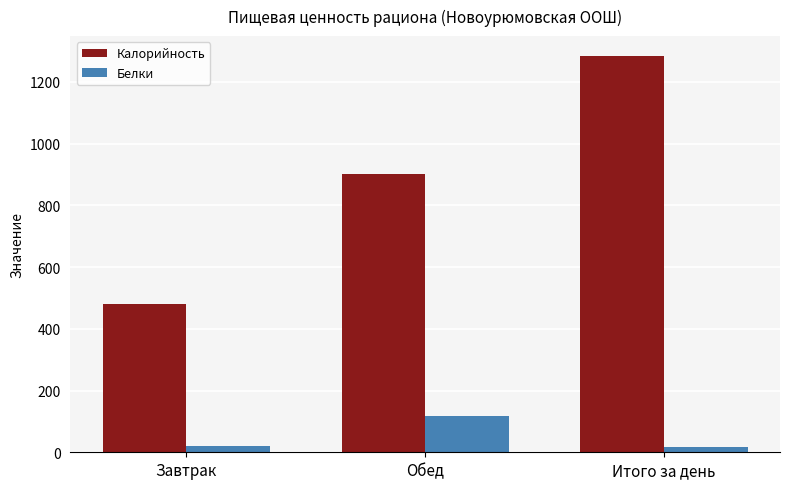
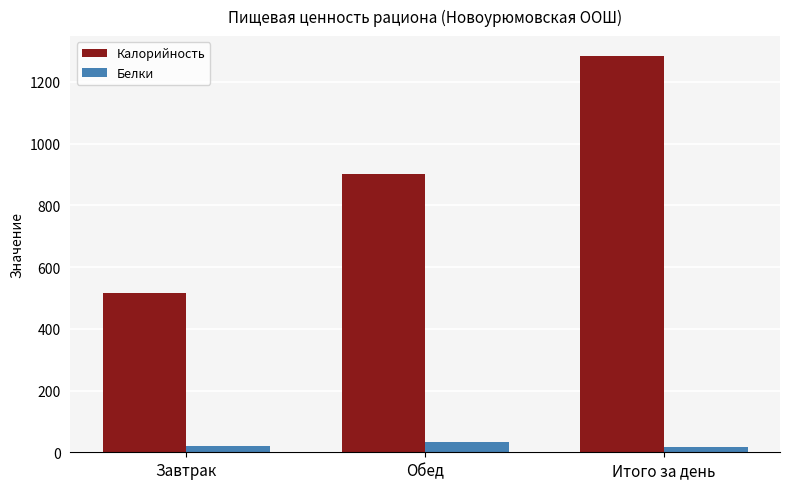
Калорийность, Завтрак: 480 -> 520
Белки, Обед: 120 -> 30
